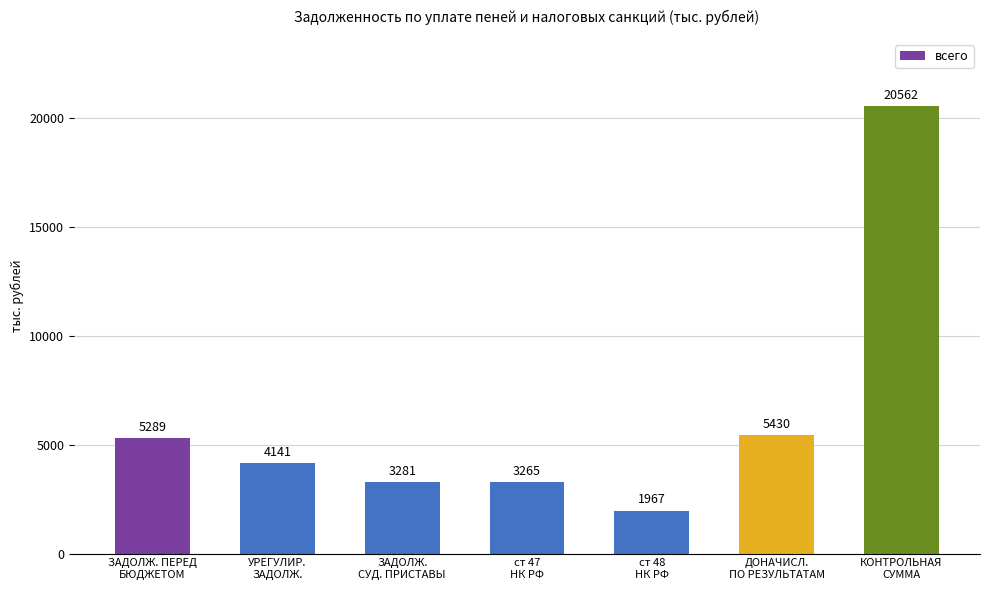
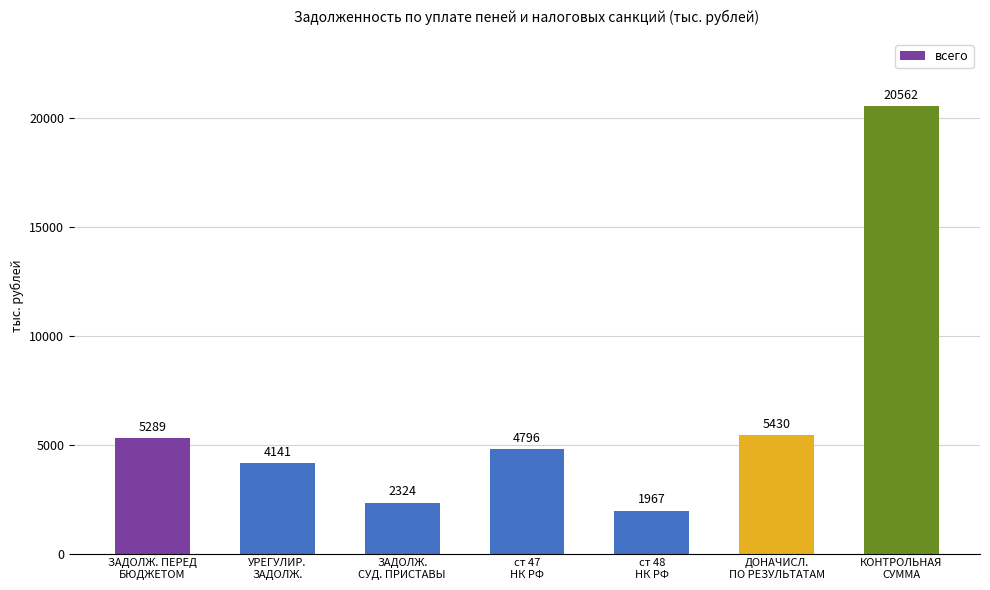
ЗАДОЛЖ. СУД. ПРИСТАВЫ: 3281 -> 2324
ст 47 НК РФ: 3265 -> 4796
